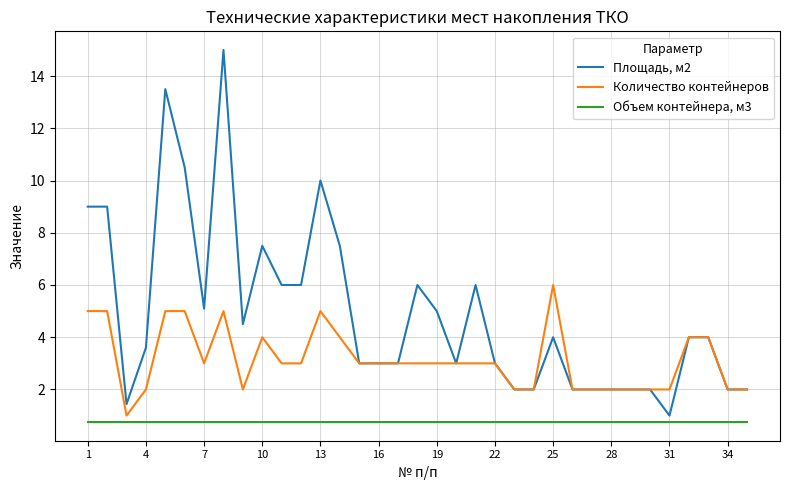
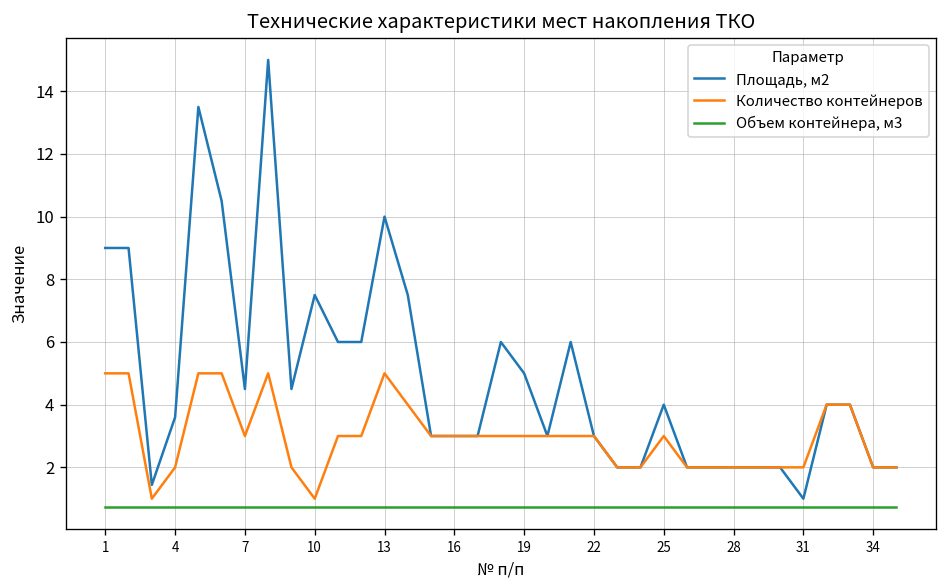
Площадь, м2, 7: 5.1 -> 4.5
Количество контейнеров, 10: 4 -> 1
Количество контейнеров, 25: 6 -> 3
